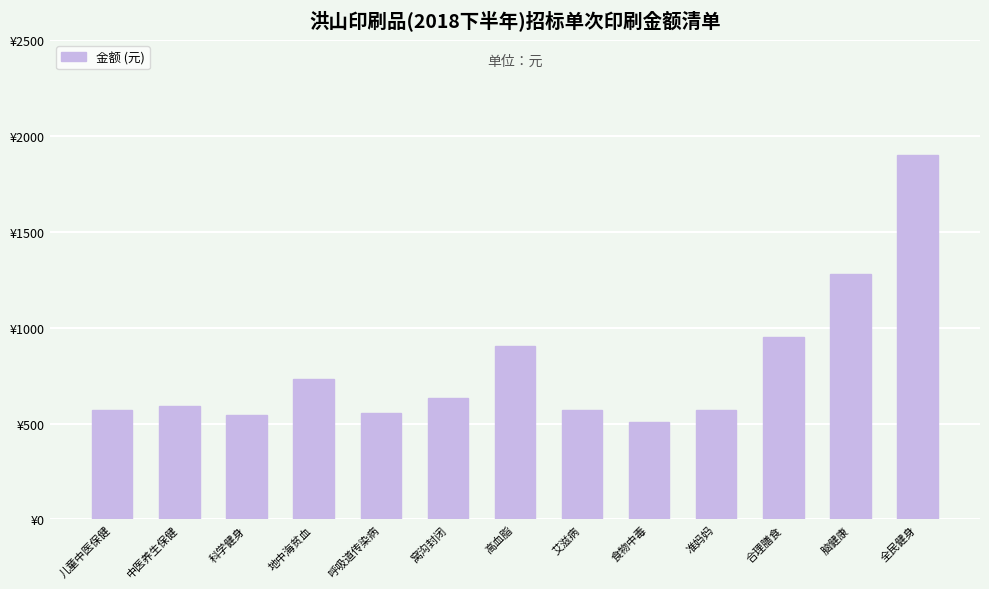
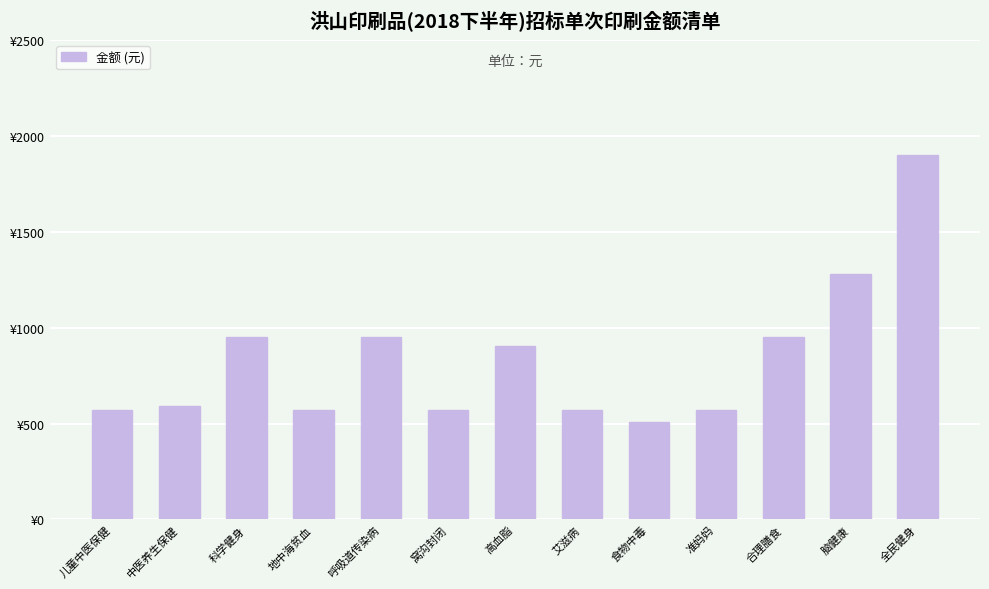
科学健身: ¥550 -> ¥950
地中海贫血: ¥730 -> ¥570
呼吸道传染病: ¥560 -> ¥950
窝沟封闭: ¥630 -> ¥570
